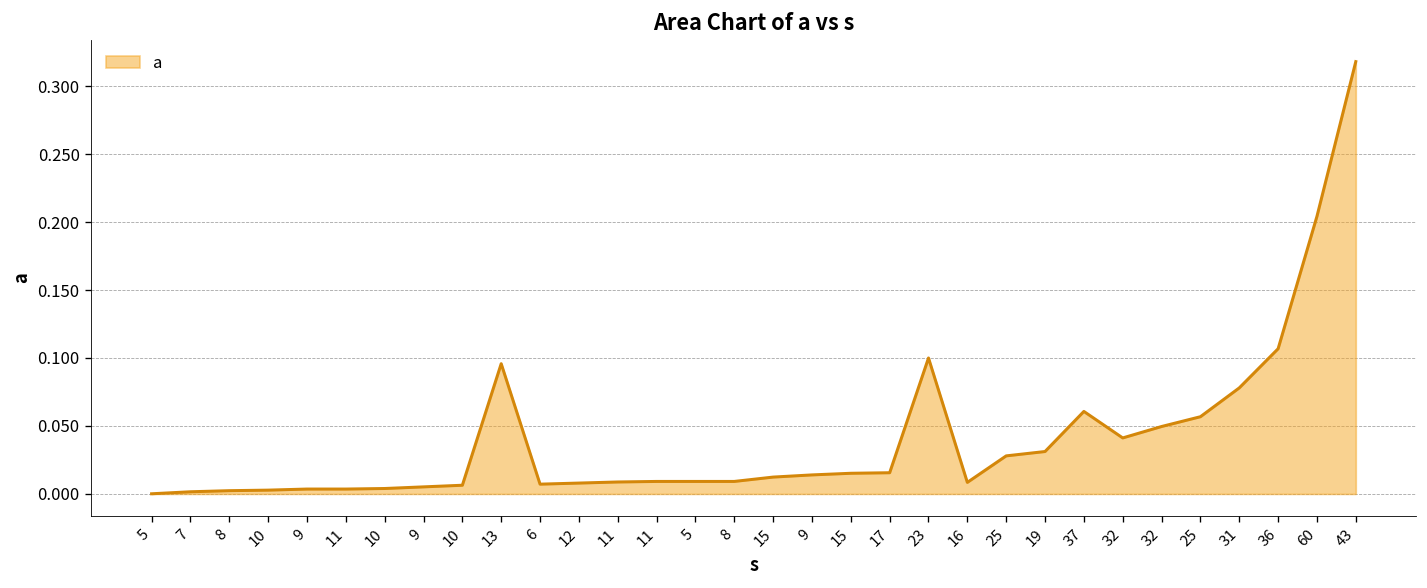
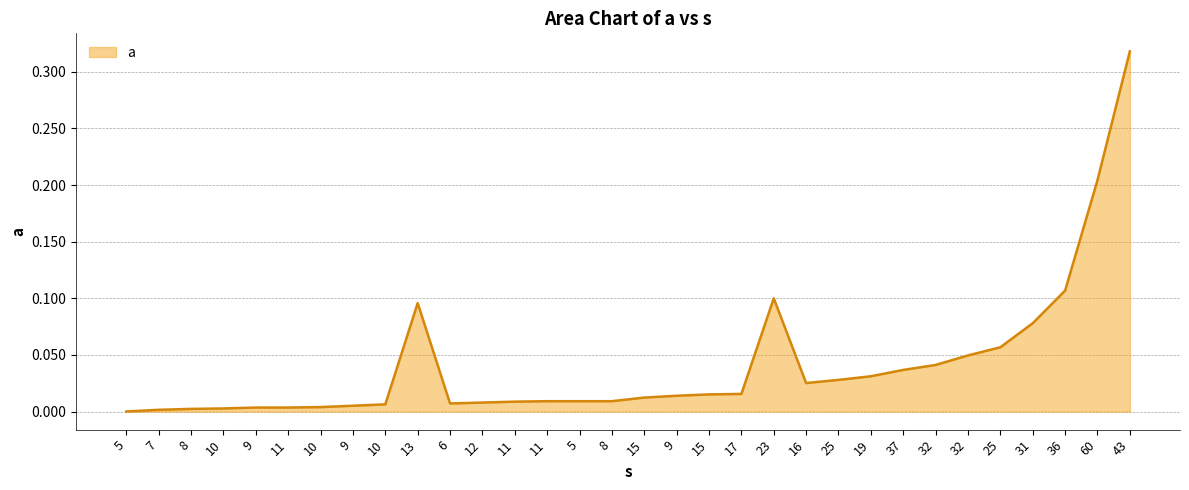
16: 0.009 -> 0.025
37: 0.061 -> 0.037
